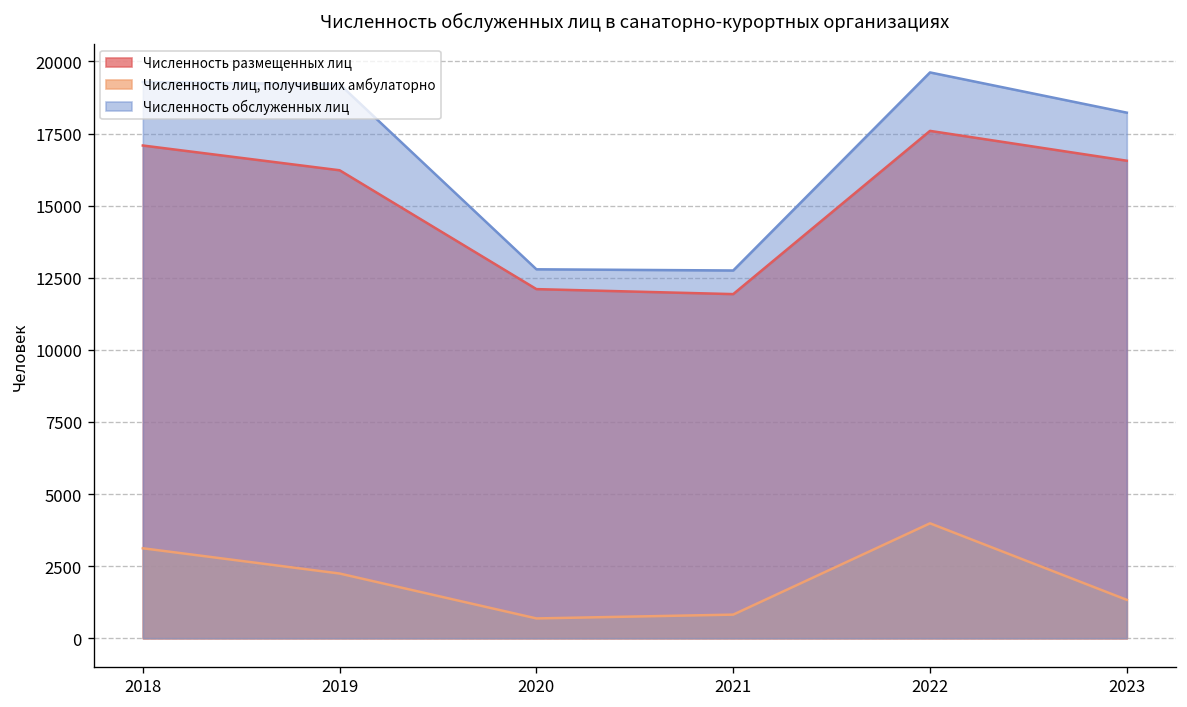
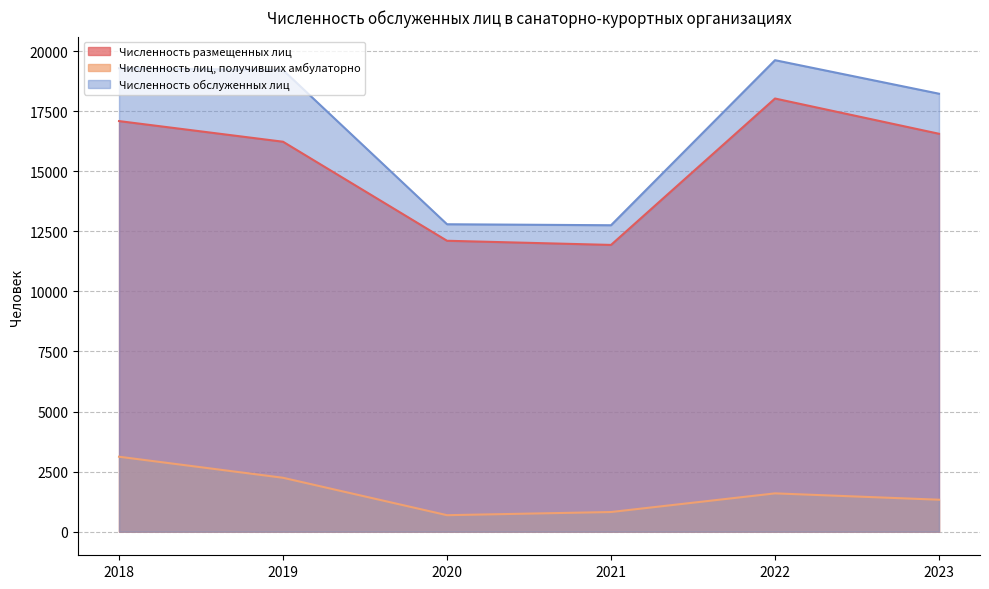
Численность размещенных лиц, 2022: 17600 -> 18000
Численность лиц, получивших амбулаторно, 2022: 4000 -> 1600
